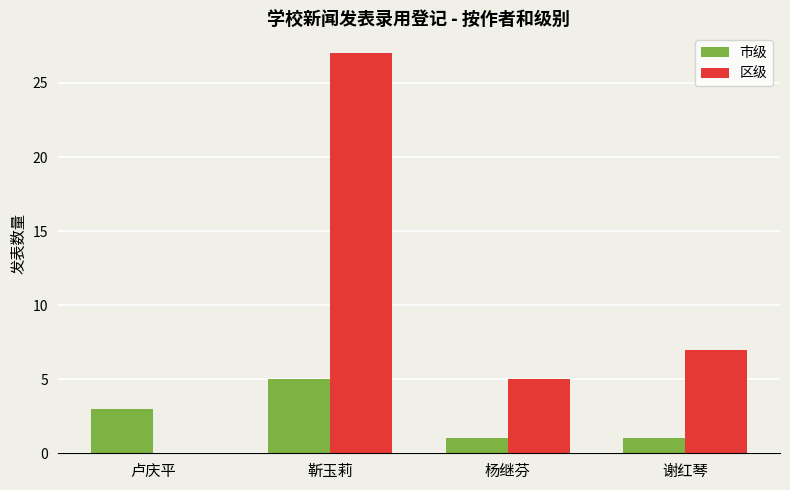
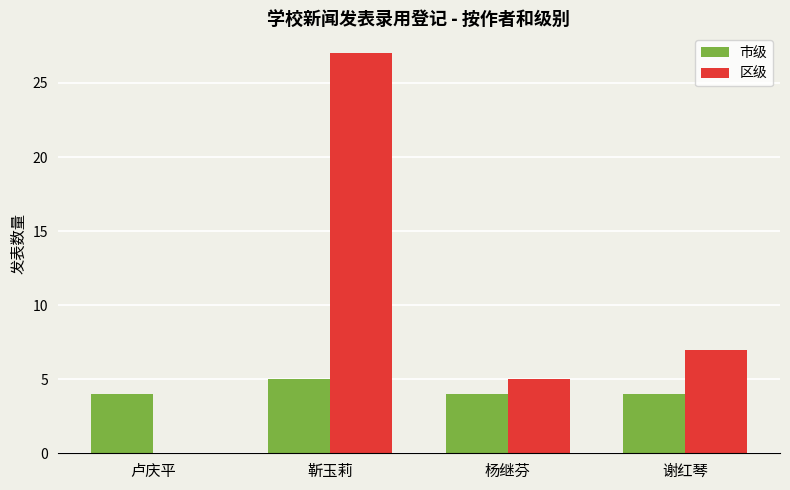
市级, 卢庆平: 3 -> 4
市级, 杨继芬: 1 -> 4
市级, 谢红琴: 1 -> 4
